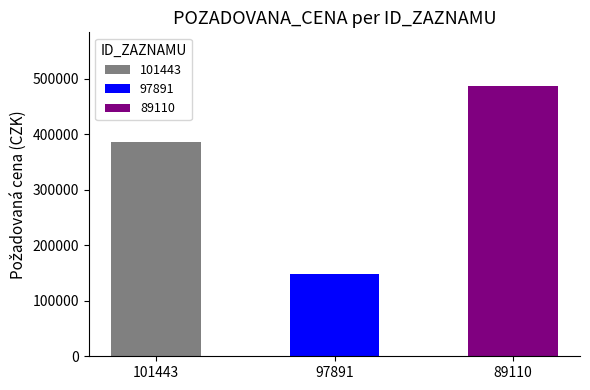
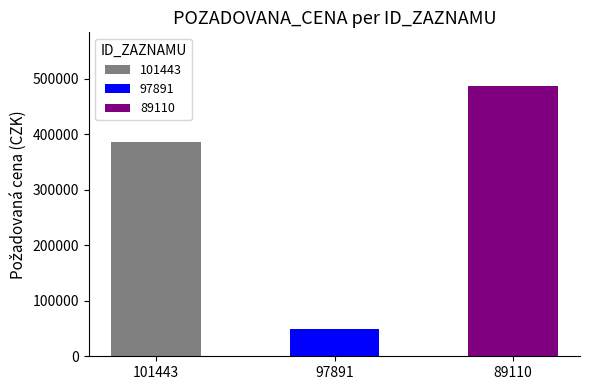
97891: 150000 -> 50000
